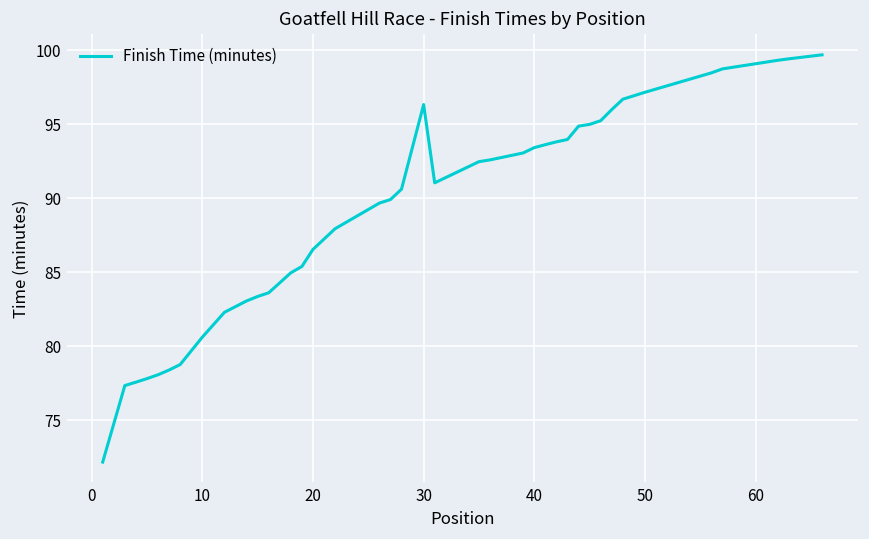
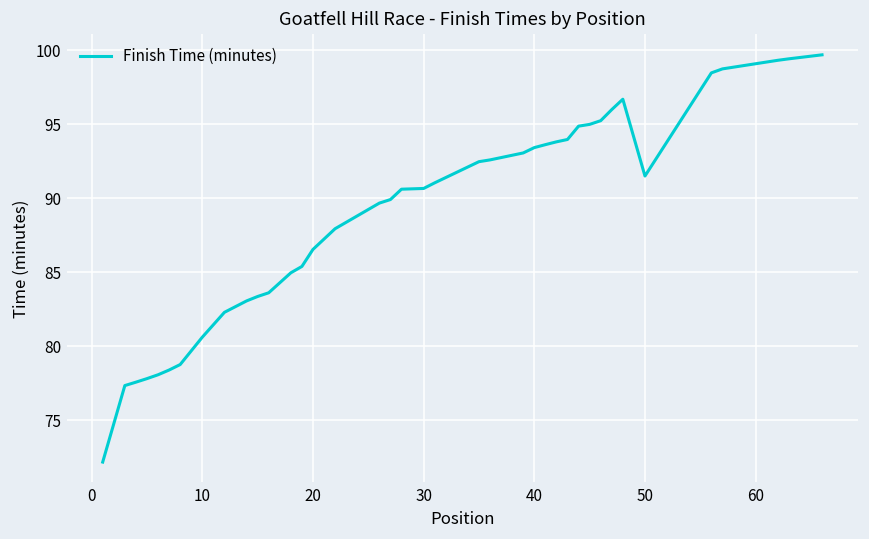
30: 96.3 -> 90.7
50: 97.2 -> 91.5
